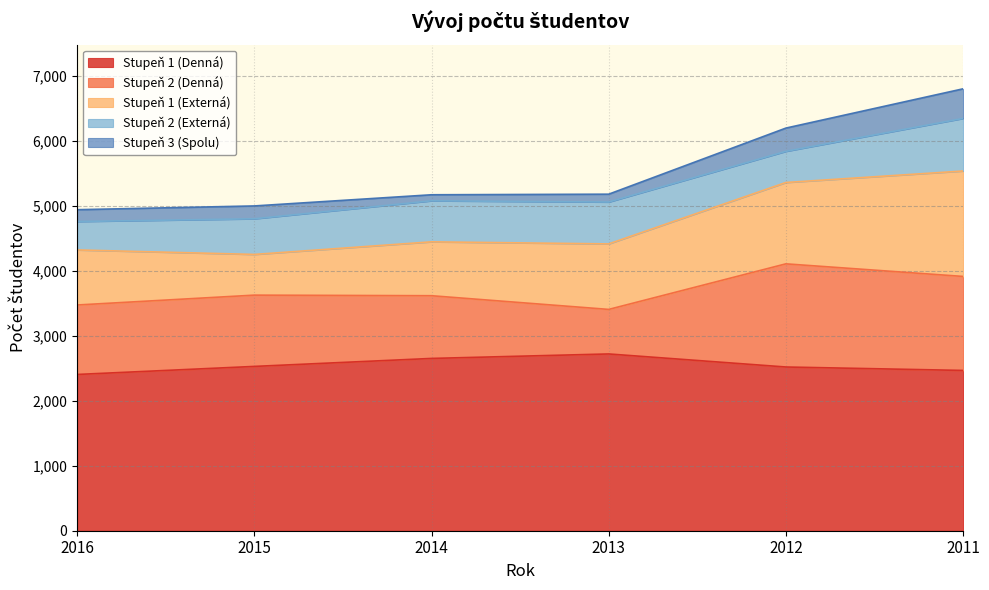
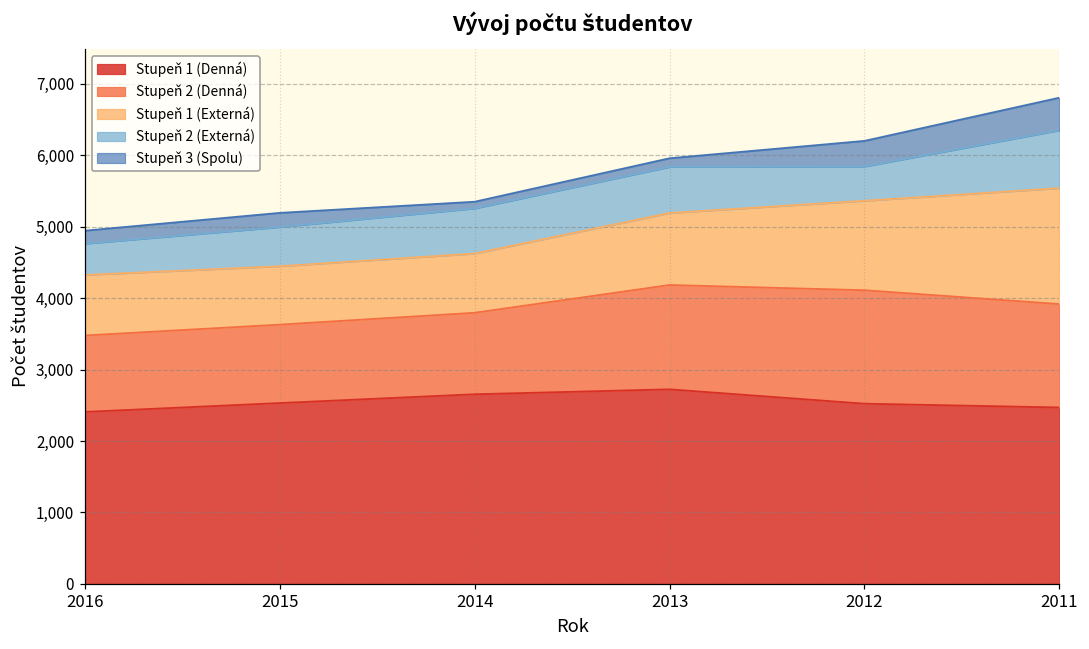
Stupeň 1 (Externá), 2015: 600 -> 800
Stupeň 2 (Denná), 2014: 1,000 -> 1,100
Stupeň 2 (Denná), 2013: 700 -> 1,500
